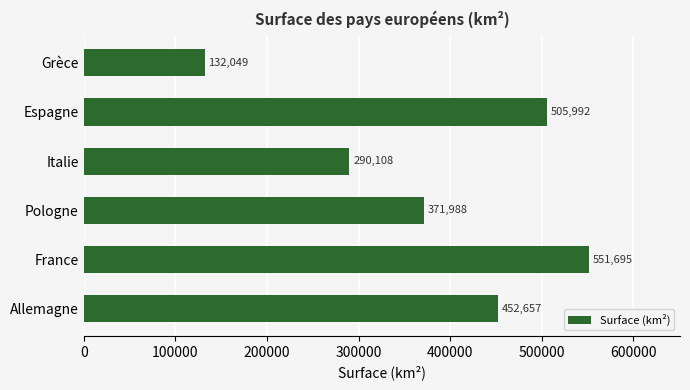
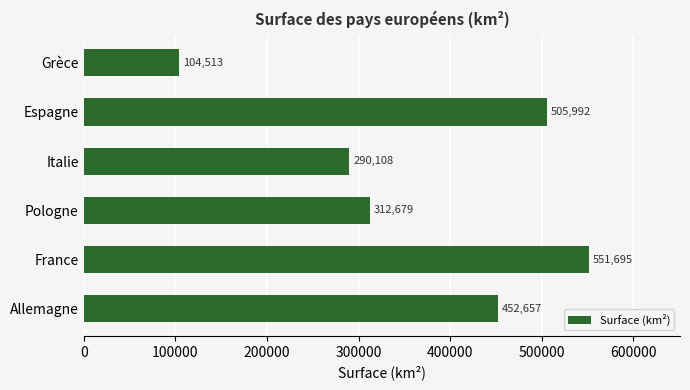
Grèce: 132,049 -> 104,513
Pologne: 371,988 -> 312,679
